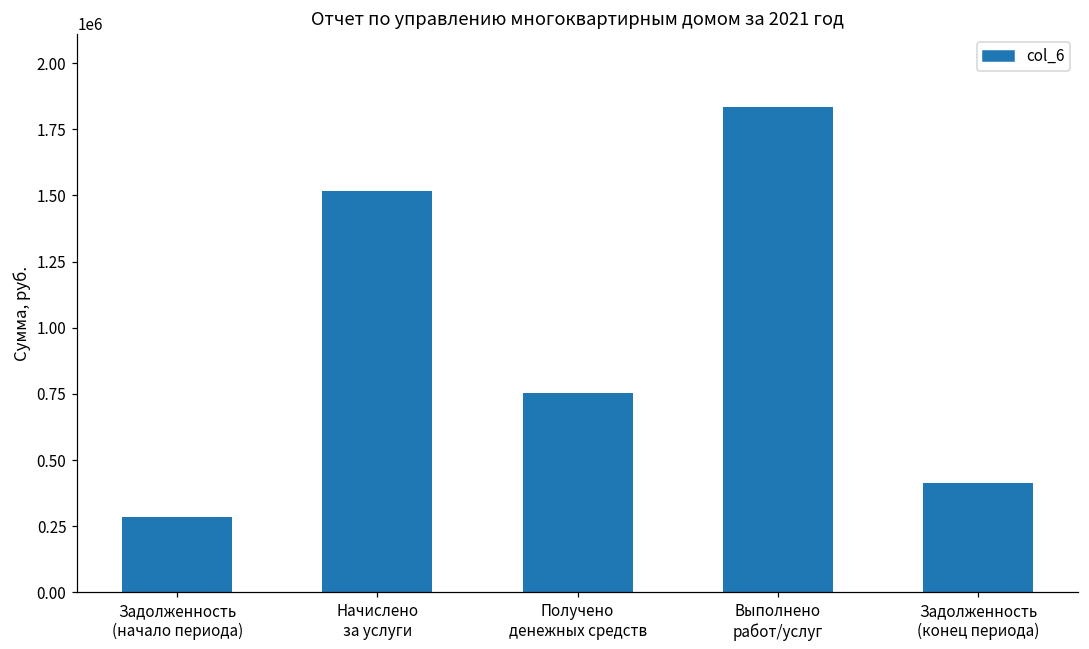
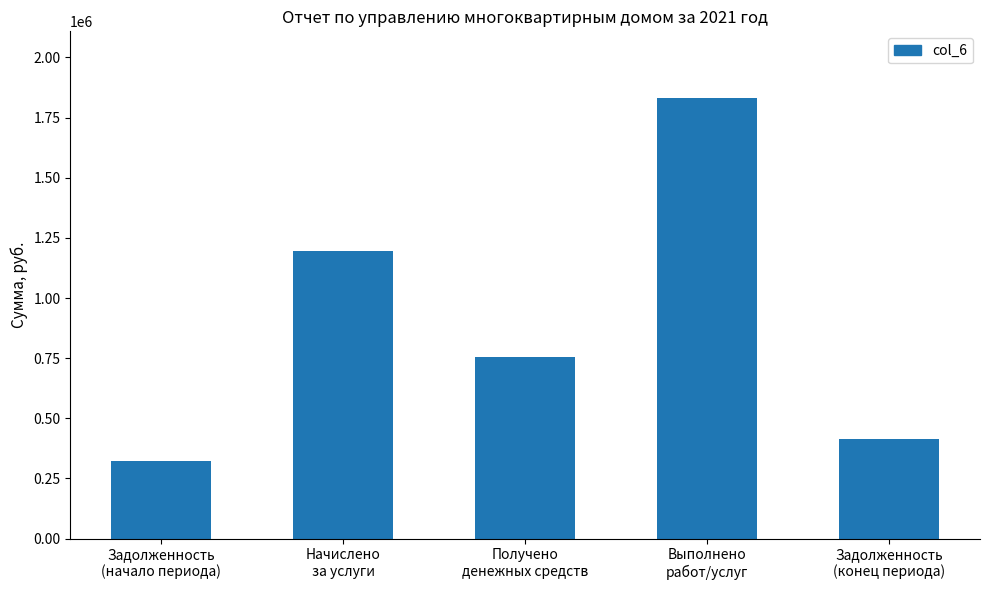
Задолженность (начало периода): 280000 -> 320000
Начислено за услуги: 1520000 -> 1190000
